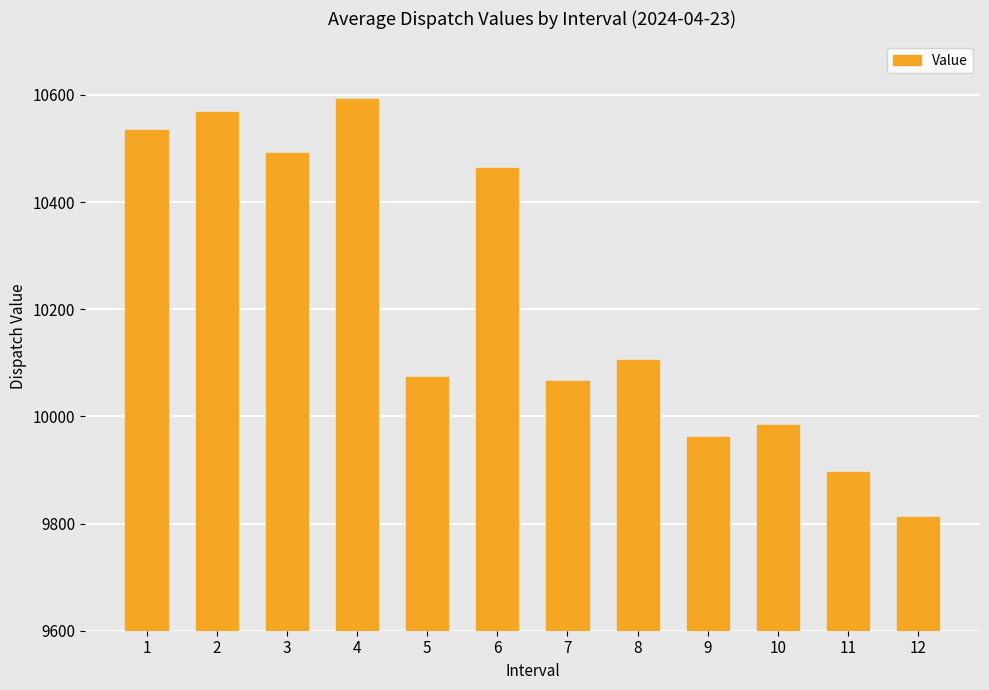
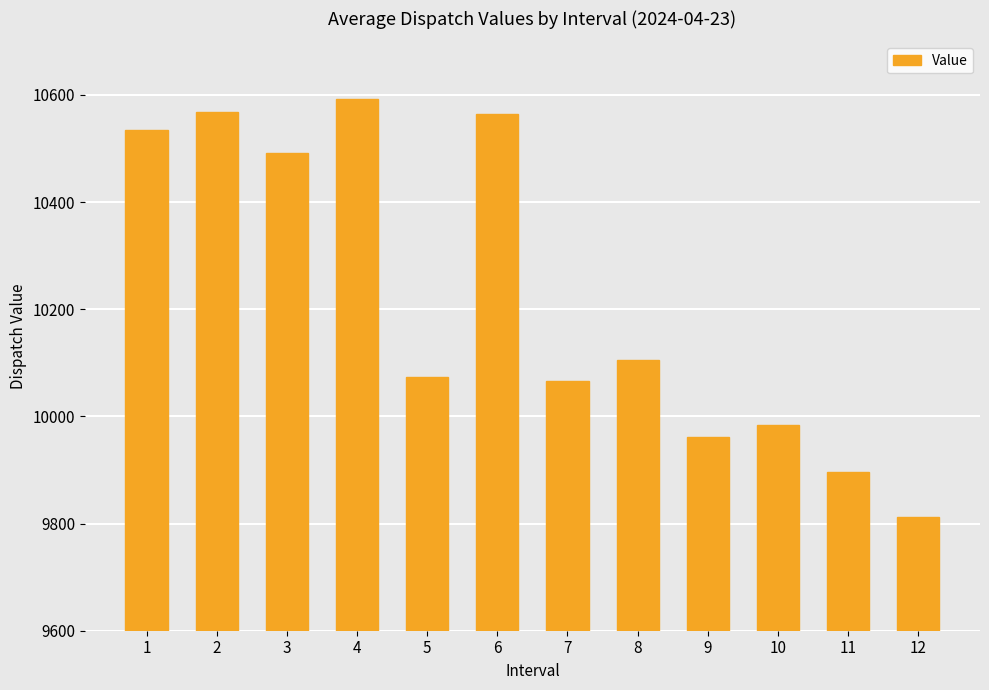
6: 10460 -> 10560
